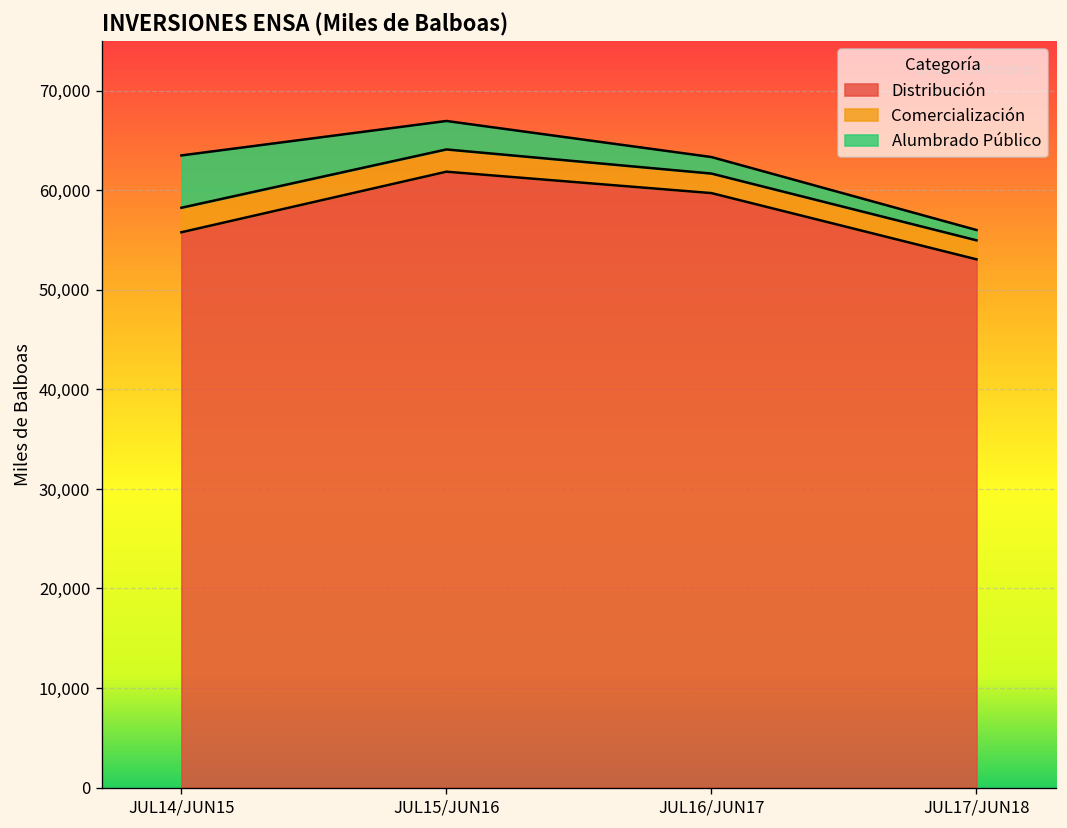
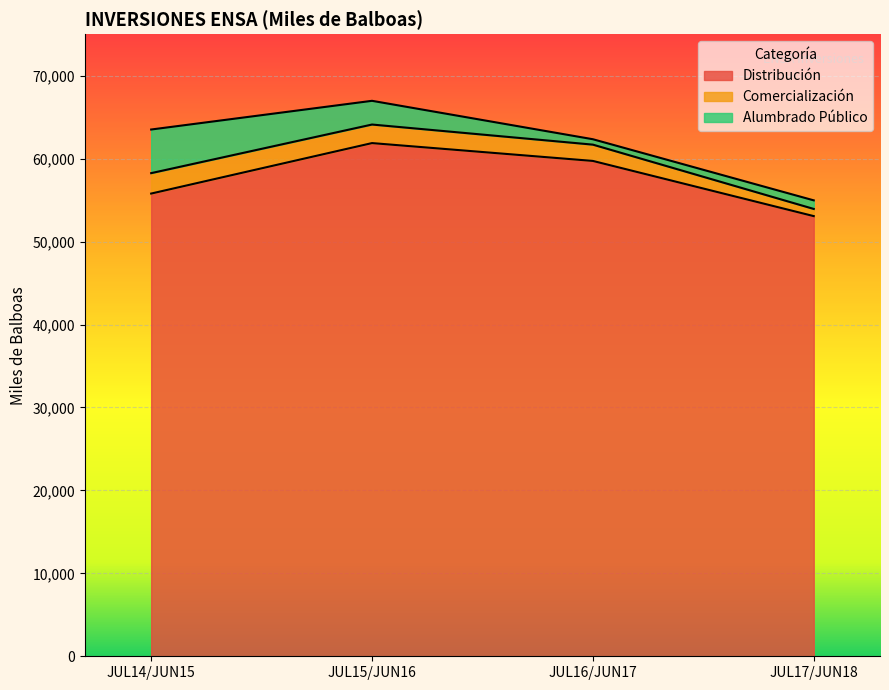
Alumbrado Público, JUL16/JUN17: 2,000 -> 1,000
Comercialización, JUL17/JUN18: 2,000 -> 1,000
